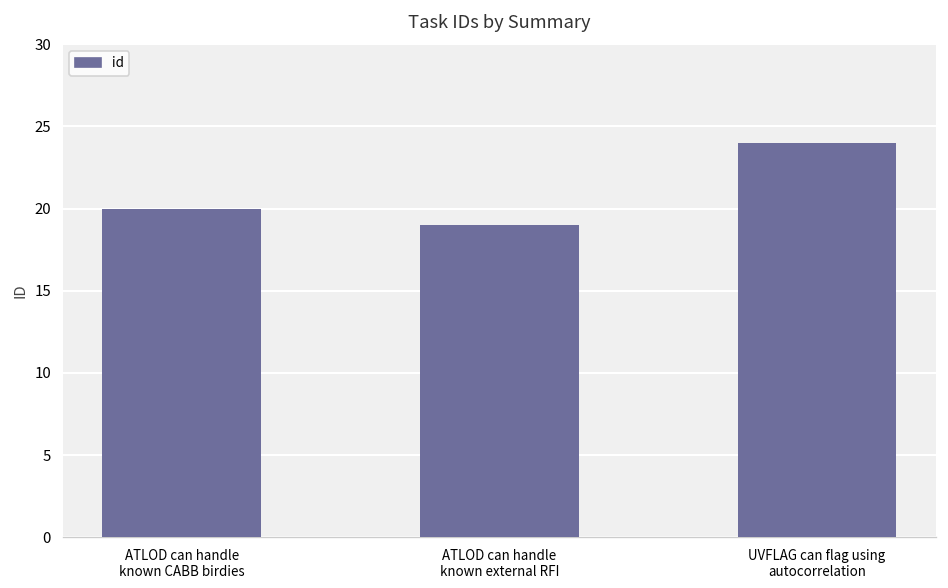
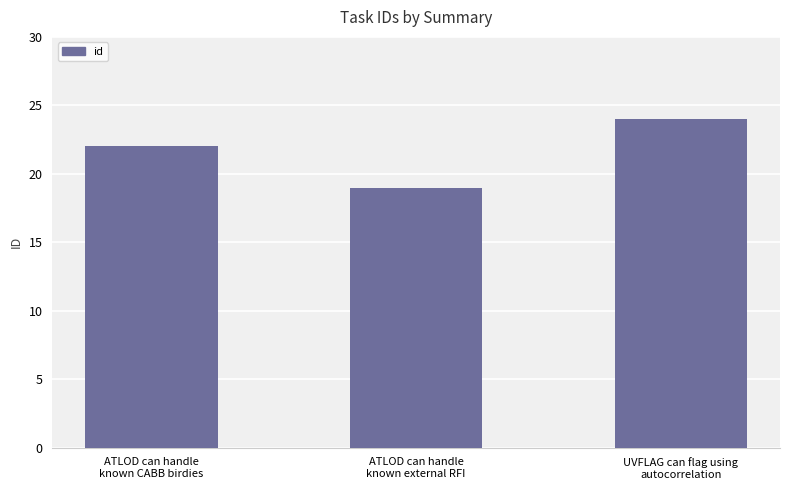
ATLOD can handle known CABB birdies: 20 -> 22
